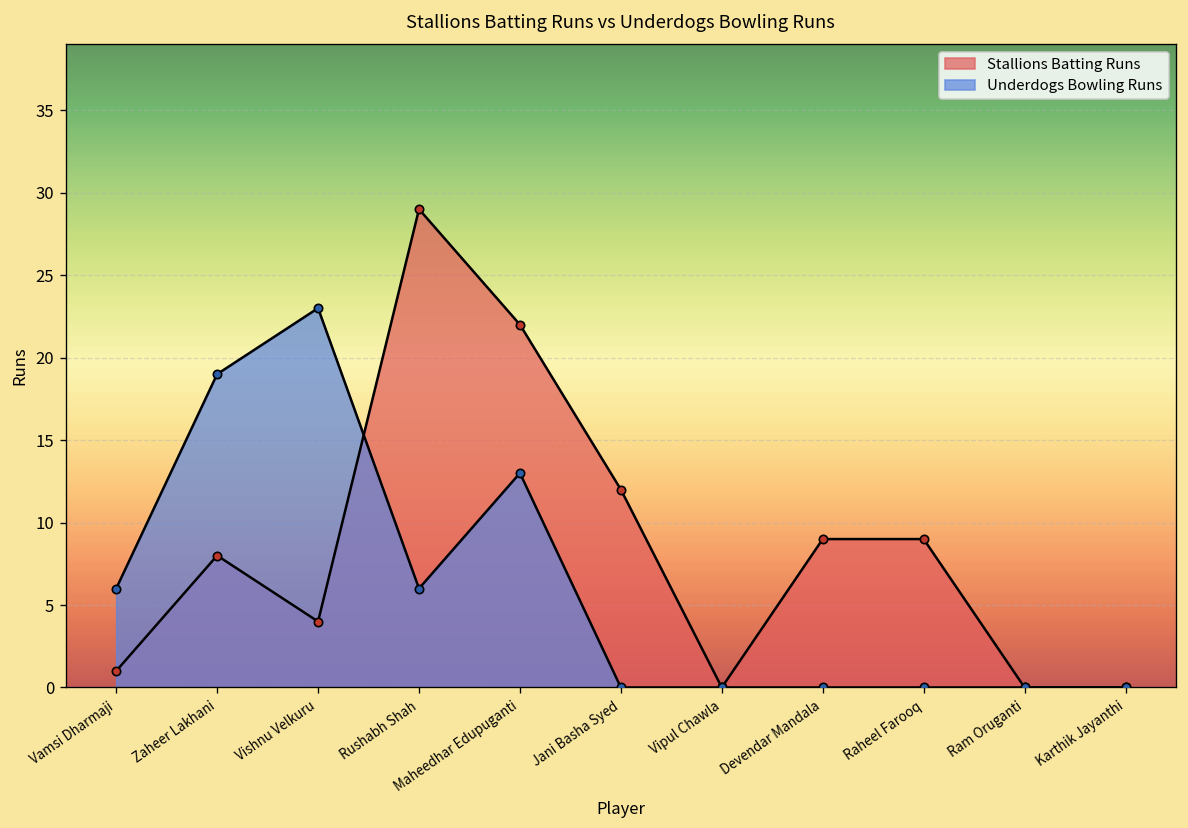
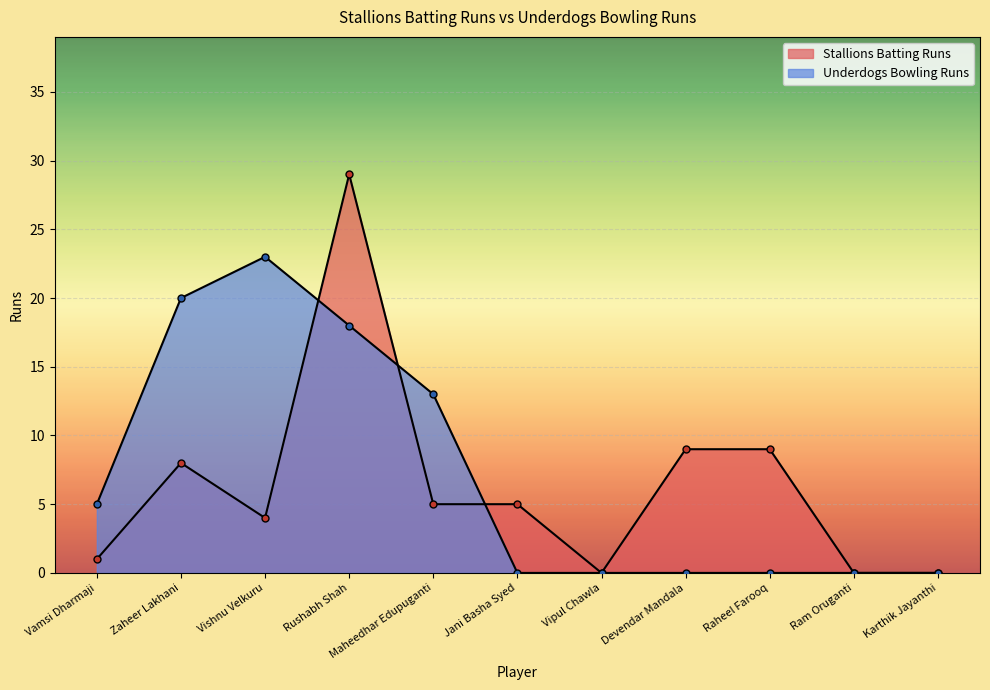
Underdogs Bowling Runs, Vamsi Dharmaji: 6 -> 5
Underdogs Bowling Runs, Zaheer Lakhani: 19 -> 20
Underdogs Bowling Runs, Rushabh Shah: 6 -> 18
Stallions Batting Runs, Maheedhar Edupuganti: 22 -> 5
Stallions Batting Runs, Jani Basha Syed: 12 -> 5
